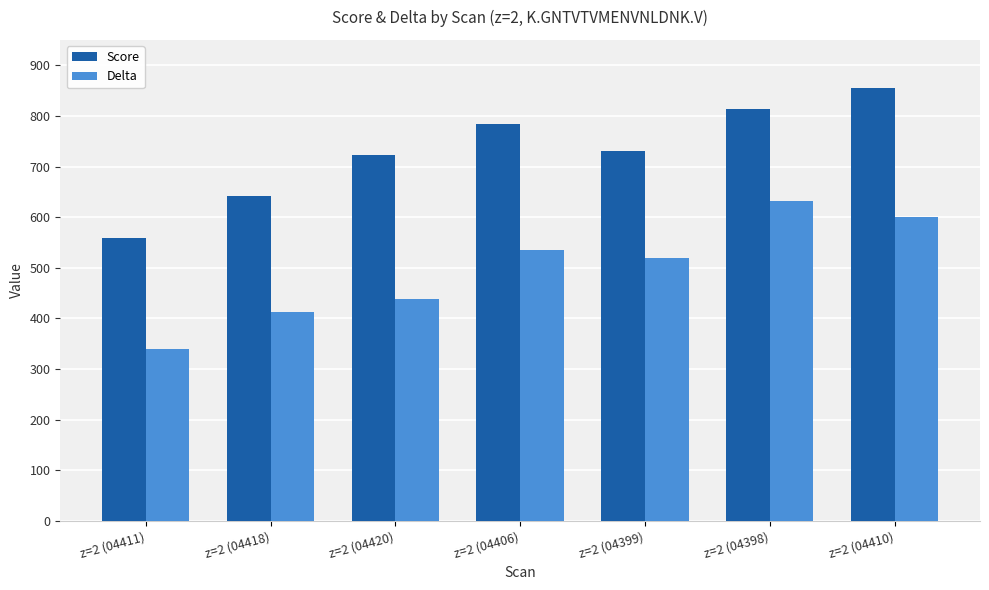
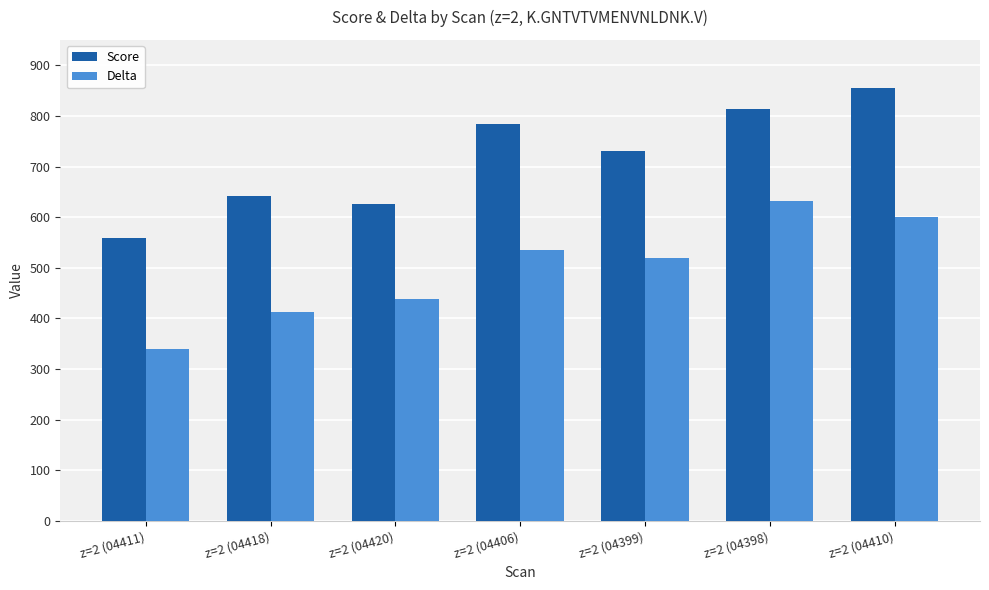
Score, z=2 (04420): 720 -> 630
